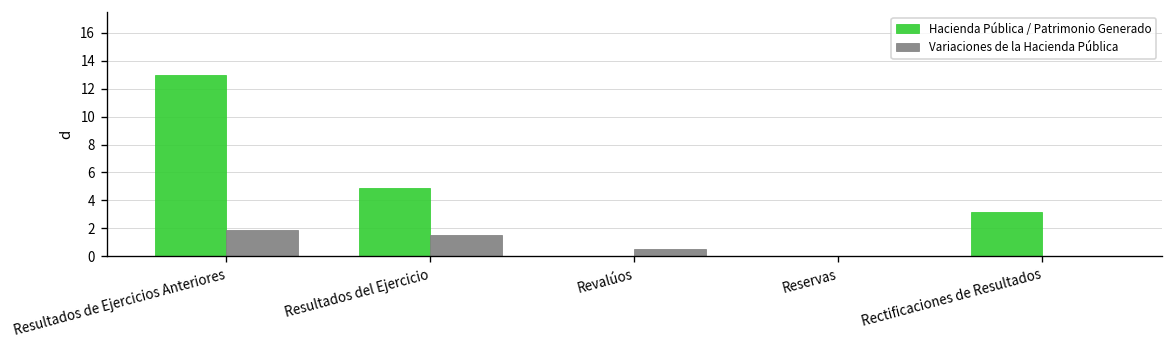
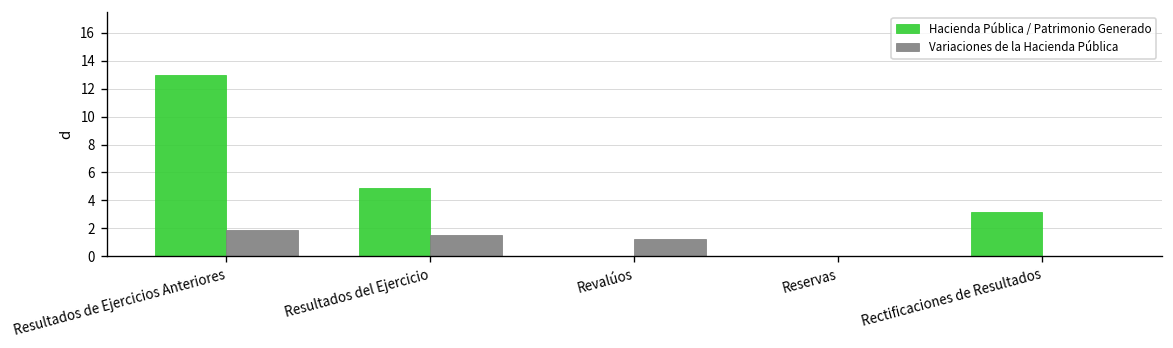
Variaciones de la Hacienda Pública, Revalúos: 0.5 -> 1.2
